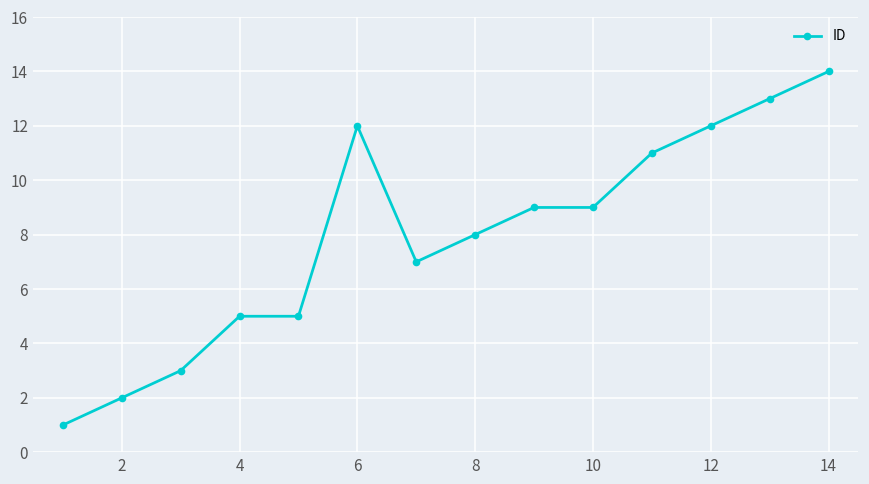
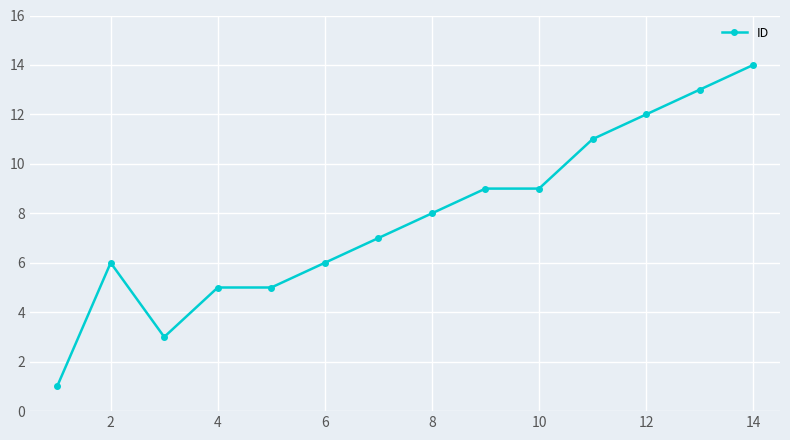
2: 2 -> 6
6: 12 -> 6
